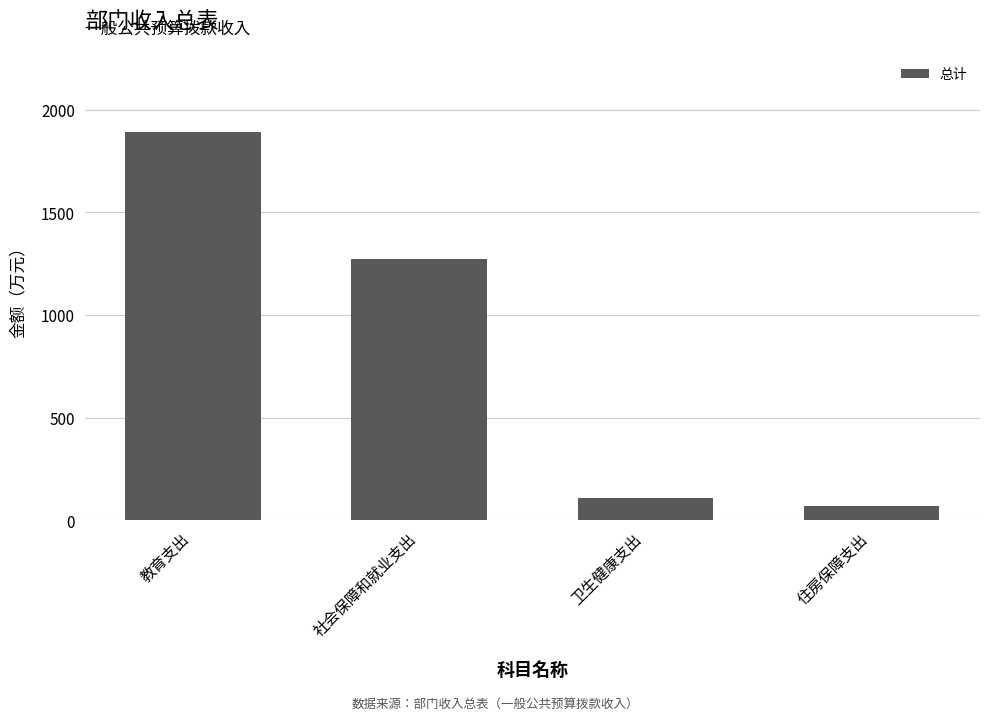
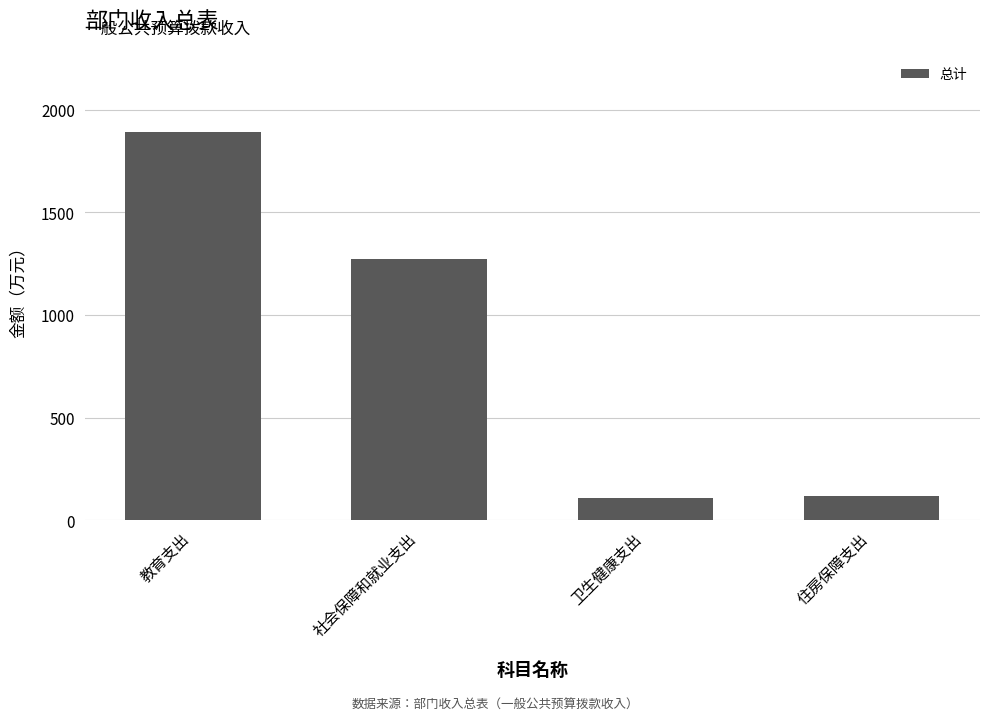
住房保障支出: 70 -> 120
